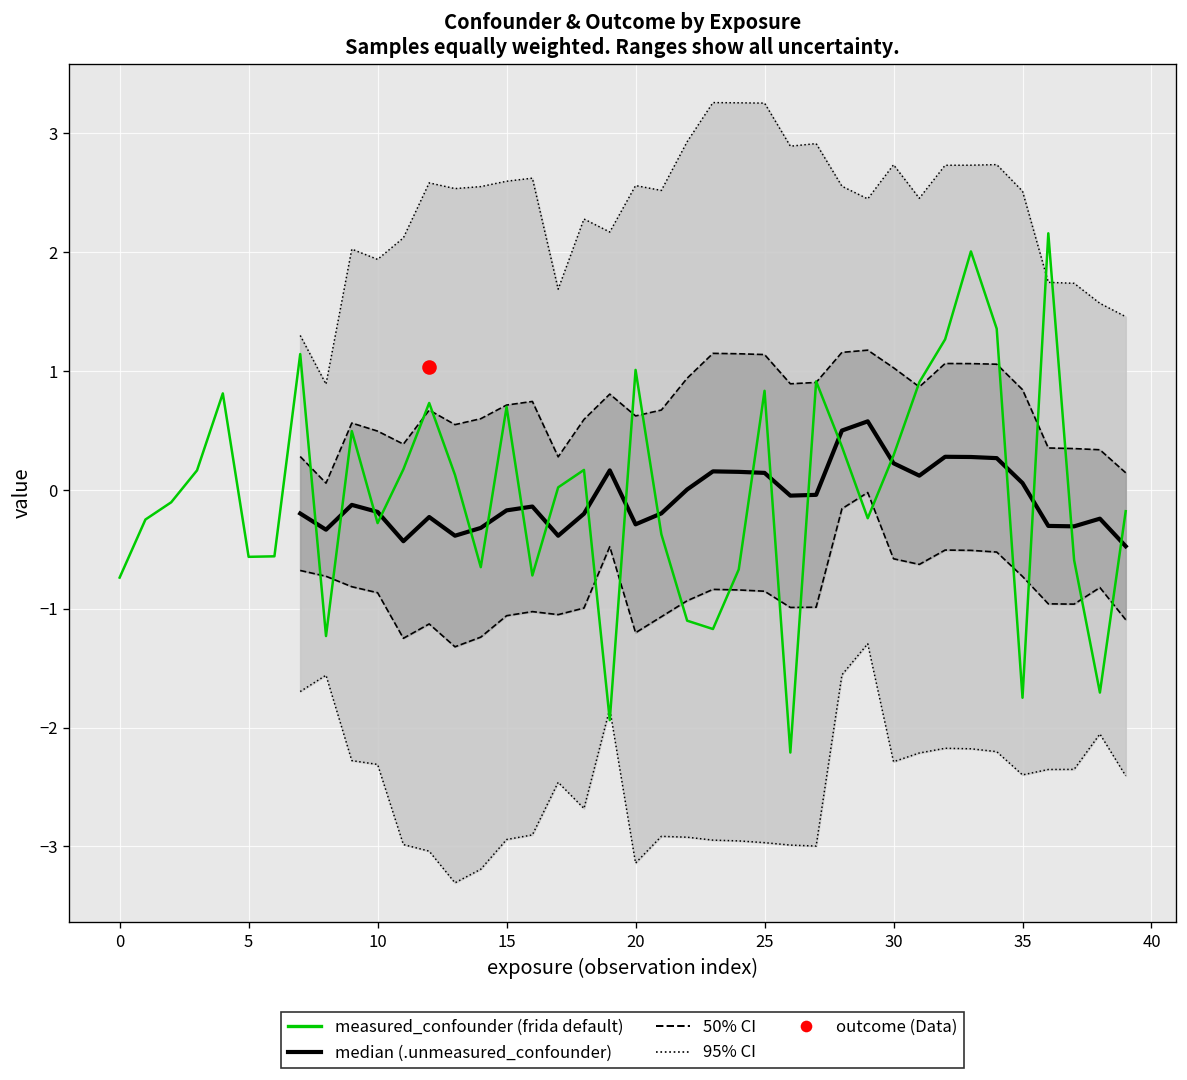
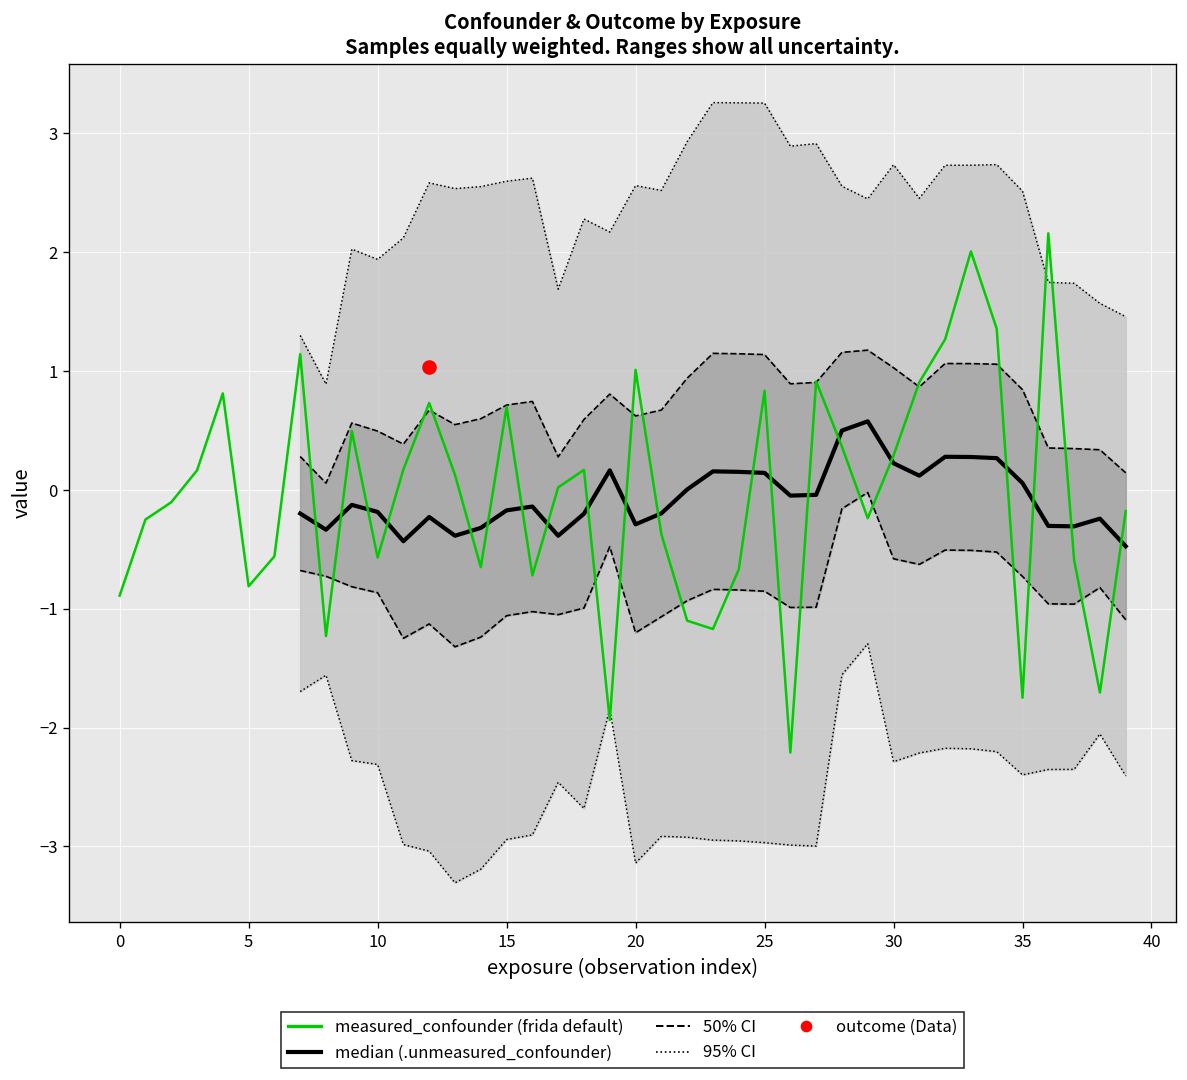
measured_confounder (frida default), 0: -0.7 -> -0.9
measured_confounder (frida default), 5: -0.6 -> -0.8
measured_confounder (frida default), 10: -0.3 -> -0.6
